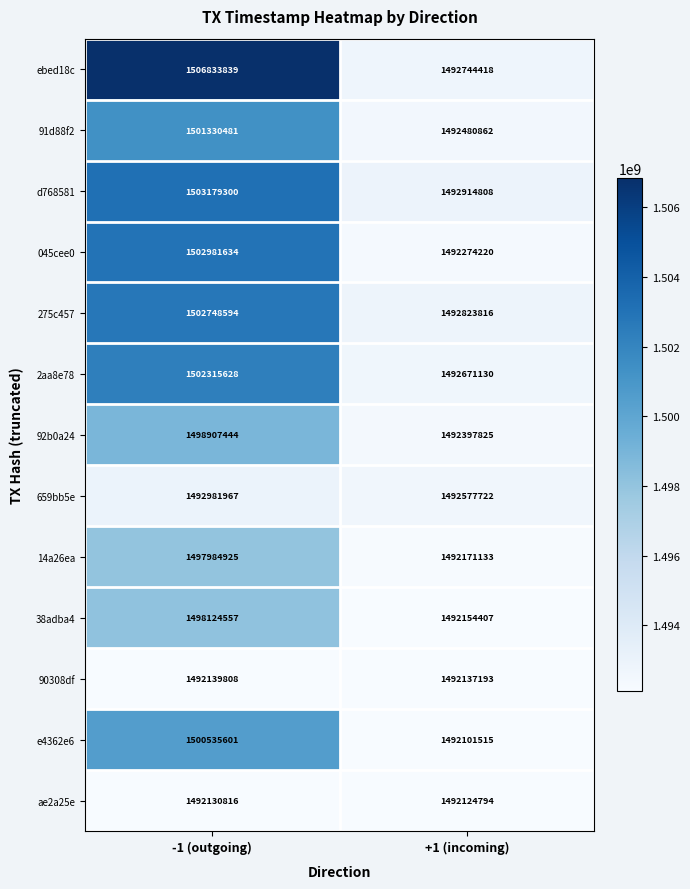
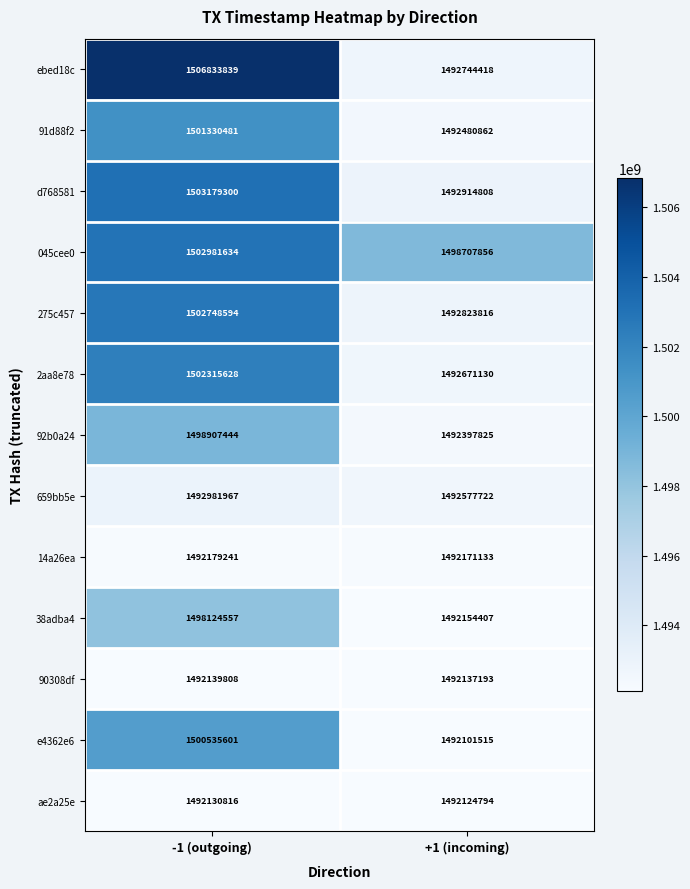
045cee0, +1 (incoming): 1492274220 -> 1498707856
14a26ea, -1 (outgoing): 1497984925 -> 1492179241
